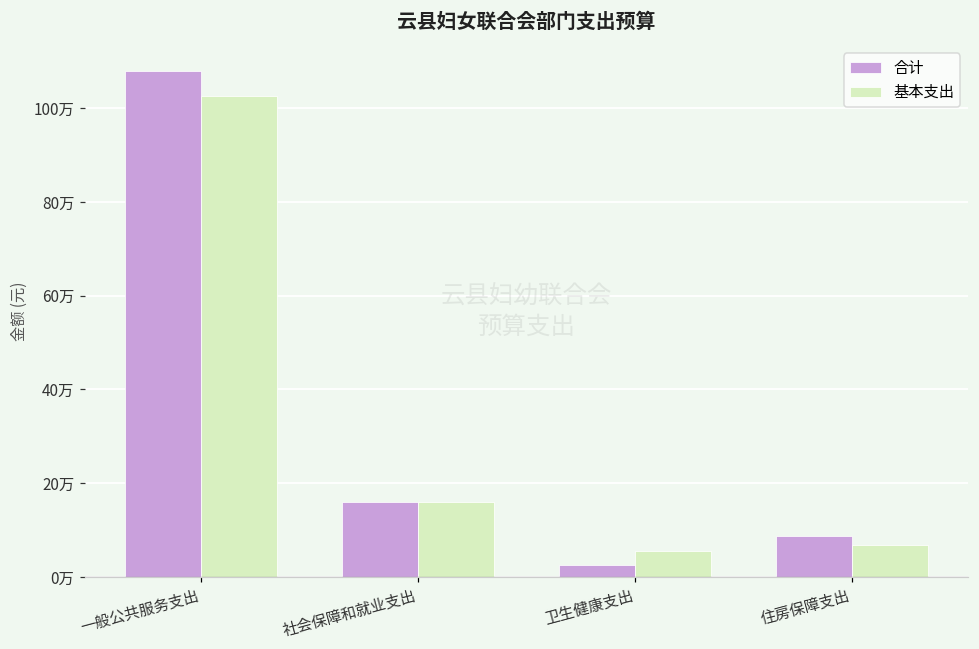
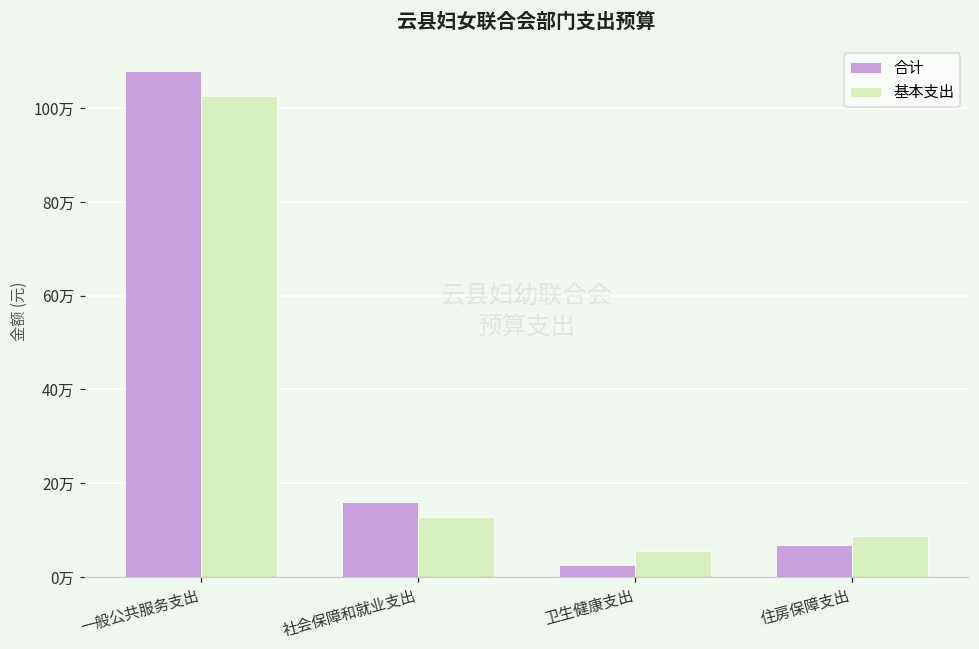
基本支出, 社会保障和就业支出: 16万 -> 13万
合计, 住房保障支出: 9万 -> 7万
基本支出, 住房保障支出: 7万 -> 9万
